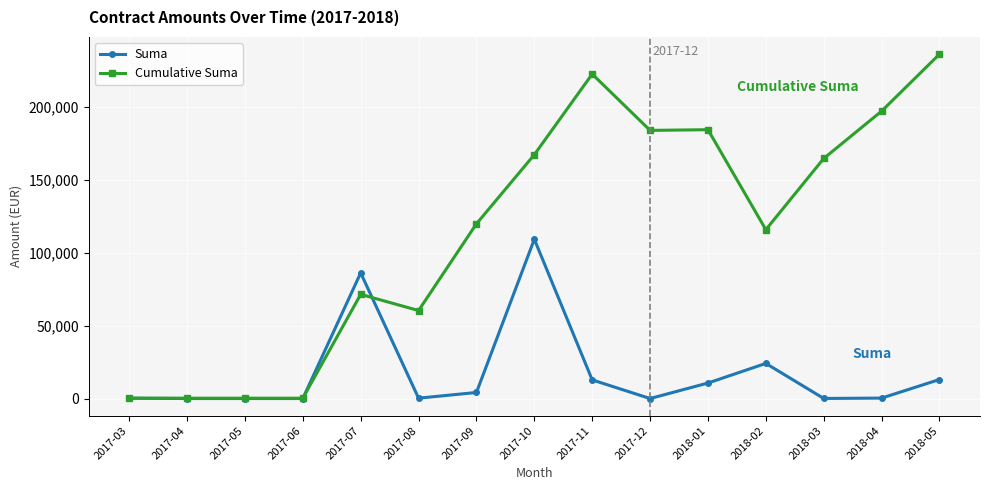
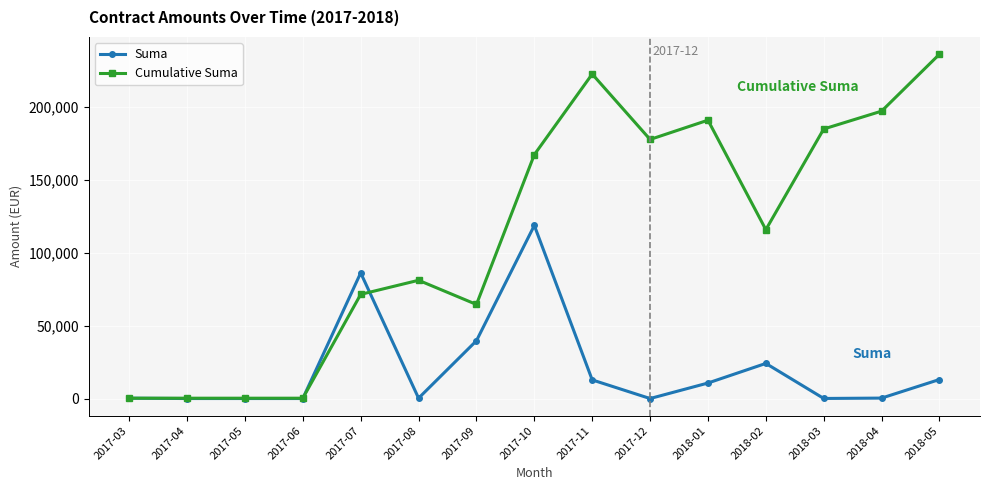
Cumulative Suma, 2017-08: 60,000 -> 81,000
Suma, 2017-09: 4,000 -> 40,000
Cumulative Suma, 2017-09: 120,000 -> 65,000
Suma, 2017-10: 109,000 -> 119,000
Cumulative Suma, 2017-12: 184,000 -> 178,000
Cumulative Suma, 2018-01: 184,000 -> 191,000
Cumulative Suma, 2018-03: 165,000 -> 185,000
